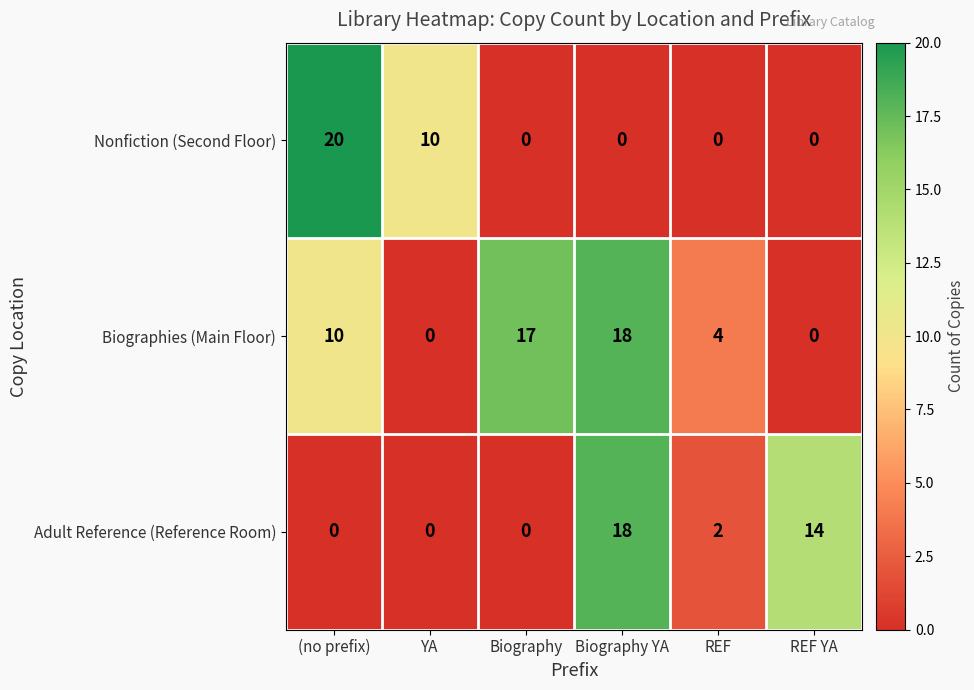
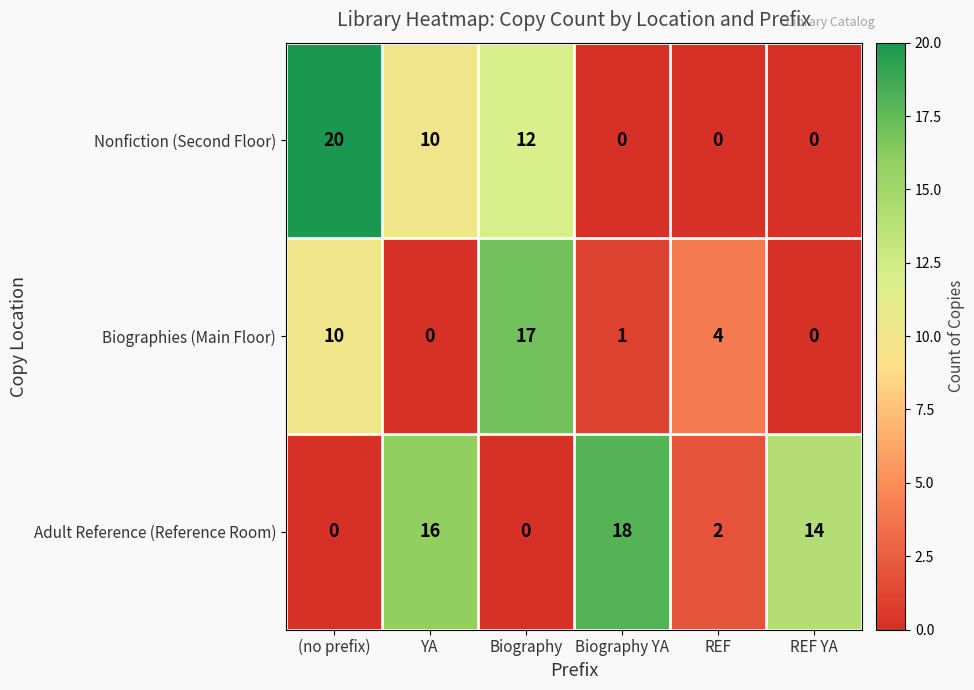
Nonfiction (Second Floor), Biography: 0 -> 12
Biographies (Main Floor), Biography YA: 18 -> 1
Adult Reference (Reference Room), YA: 0 -> 16
